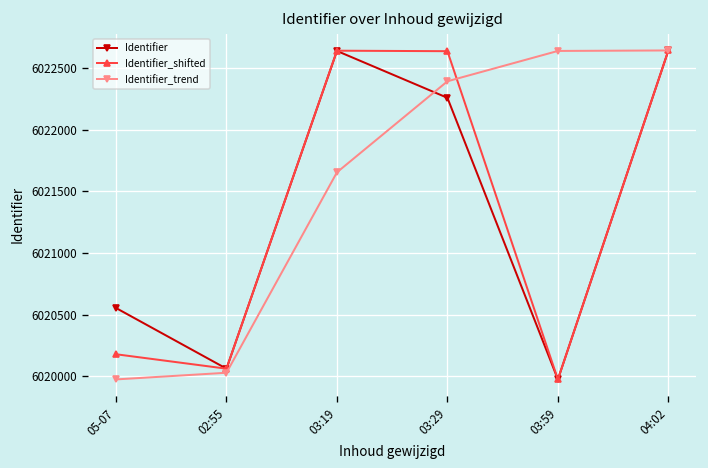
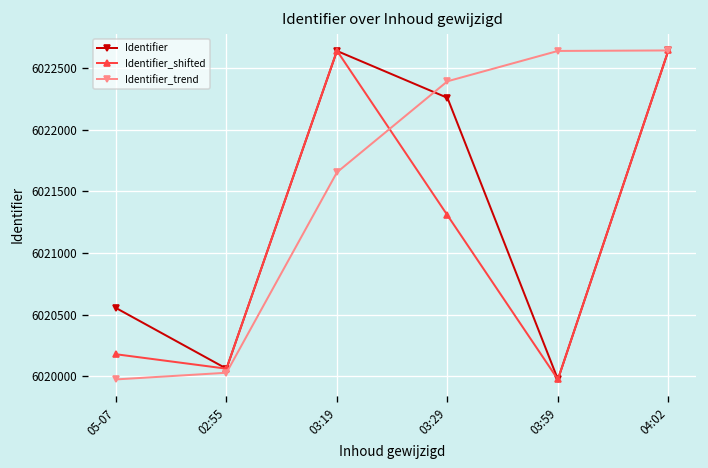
Identifier_shifted, 03:29: 6022640 -> 6021310
